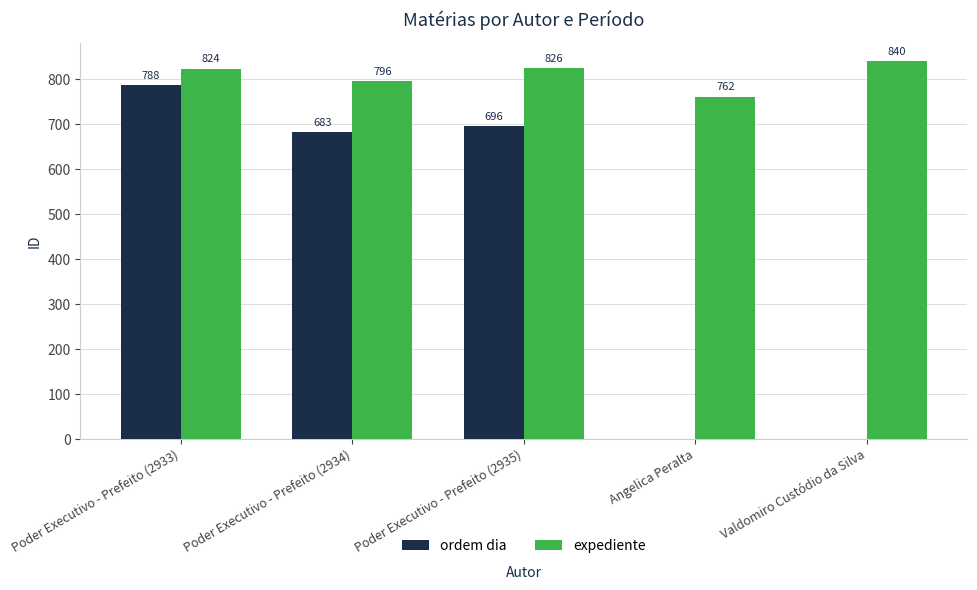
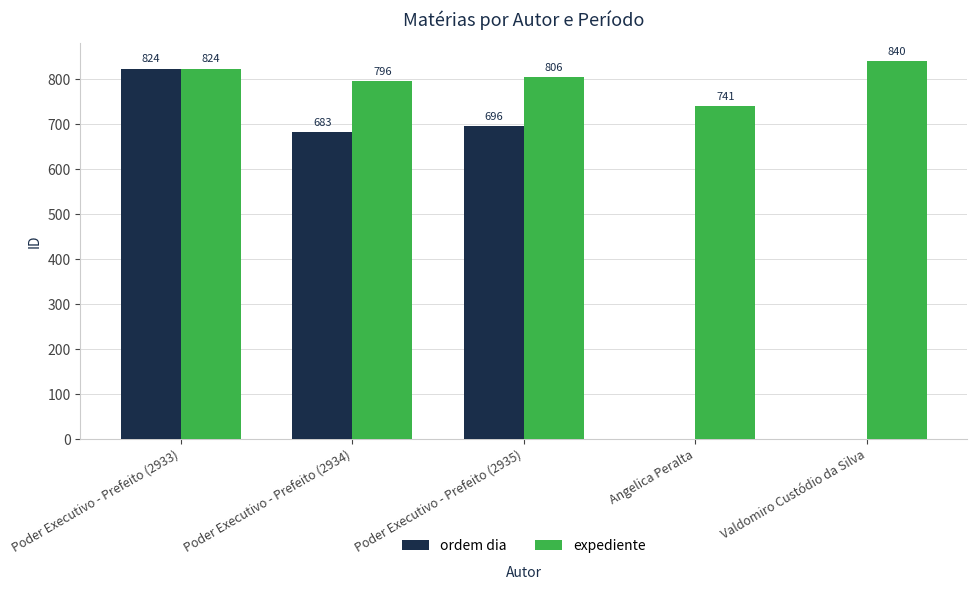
ordem dia, Poder Executivo - Prefeito (2933): 788 -> 824
expediente, Poder Executivo - Prefeito (2935): 826 -> 806
expediente, Angelica Peralta: 762 -> 741
